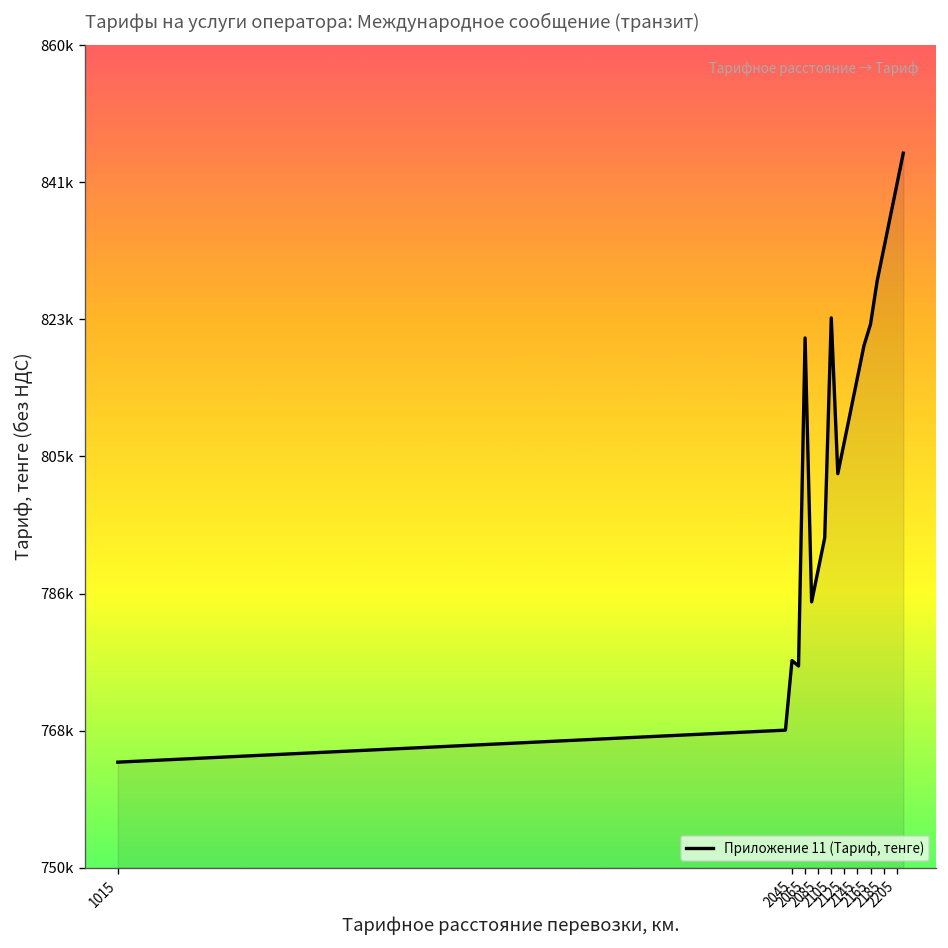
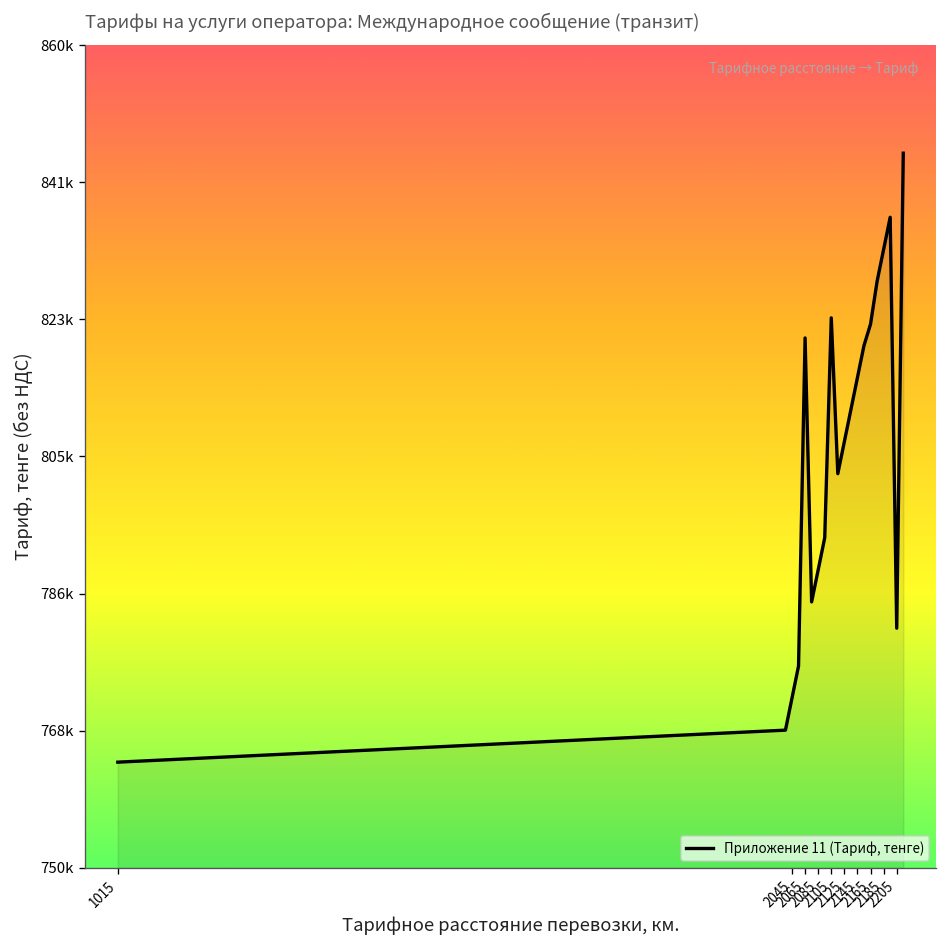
2045: 778000 -> 773000
2205: 841000 -> 782000
